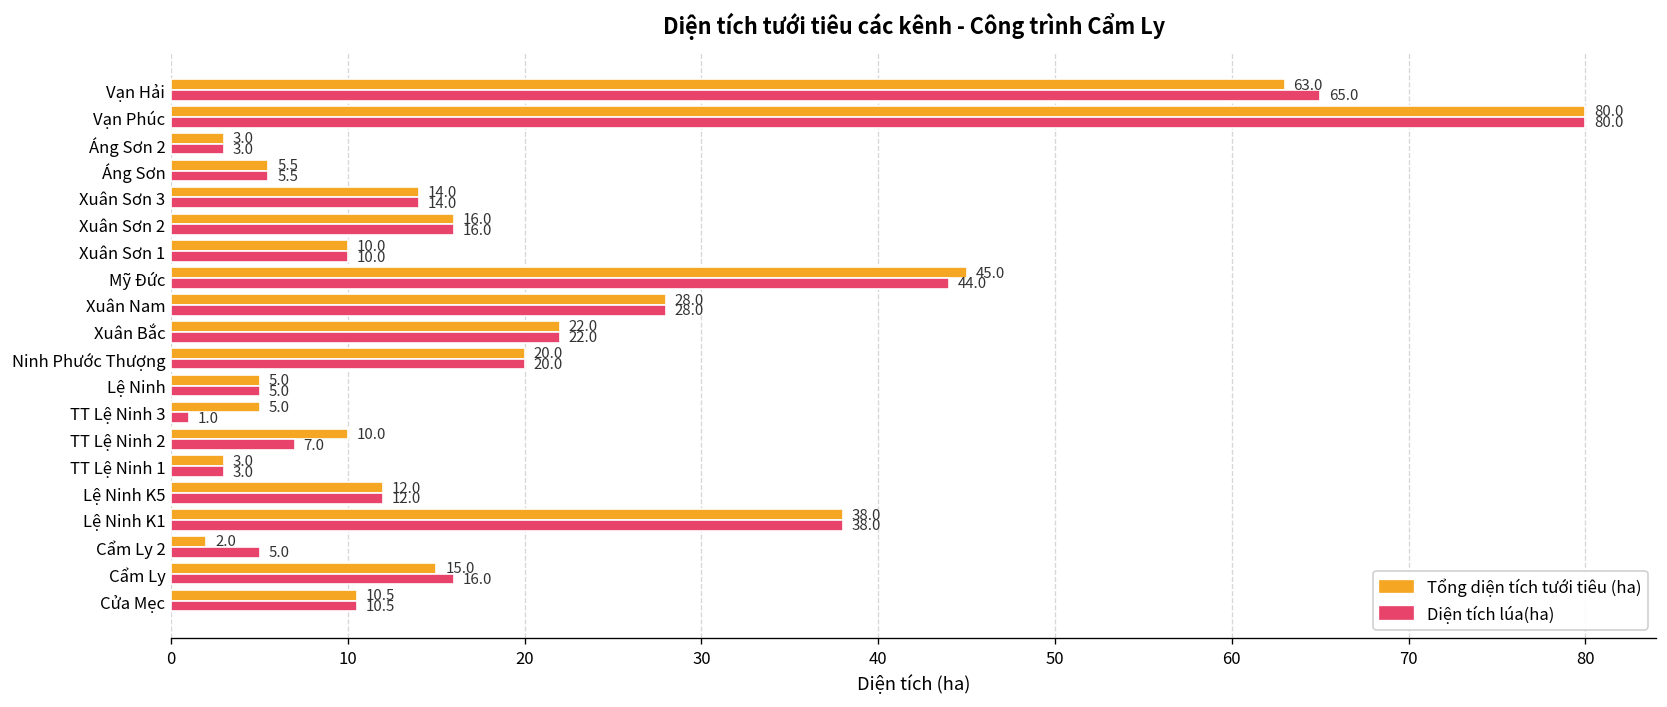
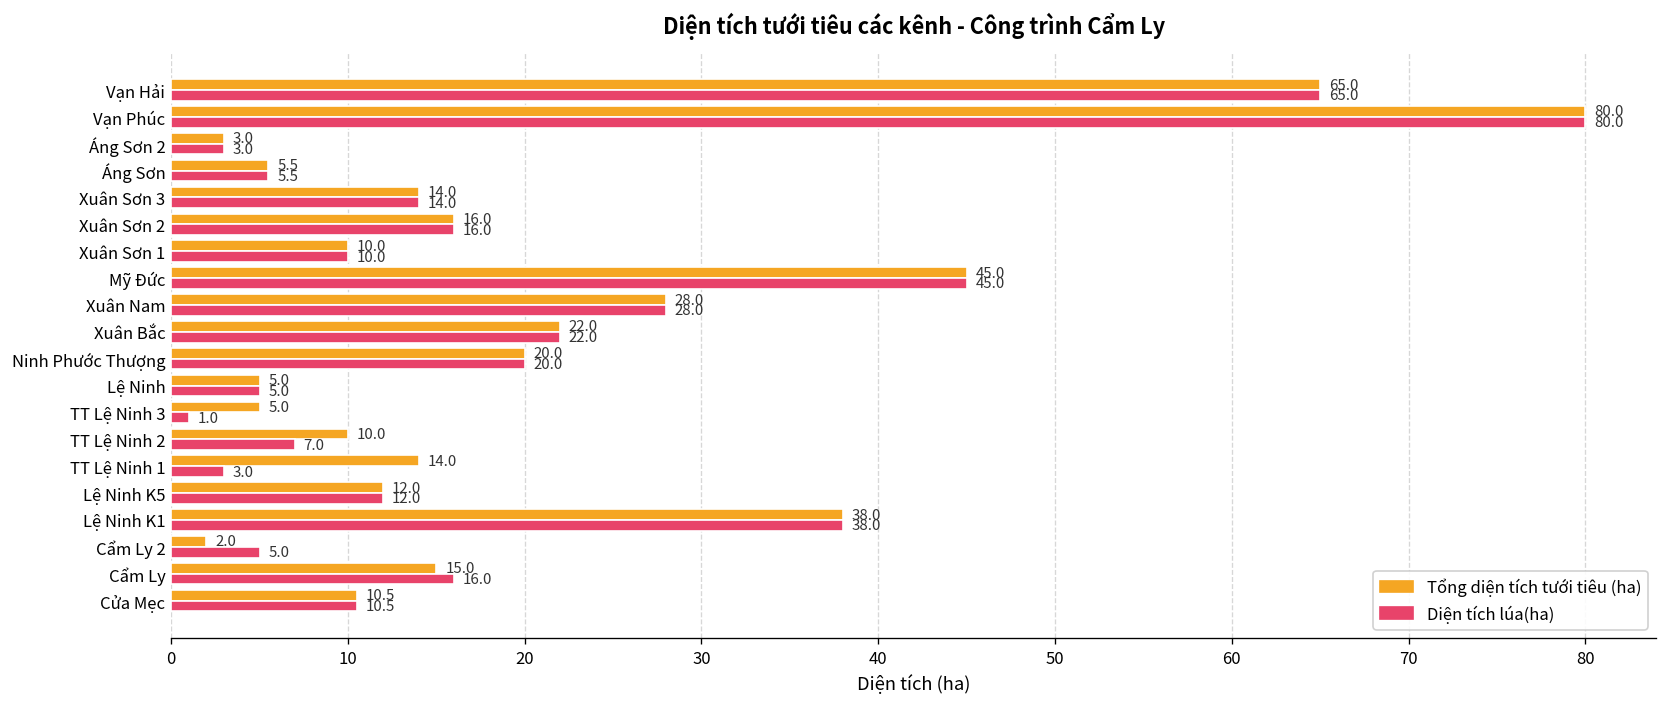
Tổng diện tích tưới tiêu (ha), Vạn Hải: 63.0 -> 65.0
Diện tích lúa(ha), Mỹ Đức: 44.0 -> 45.0
Tổng diện tích tưới tiêu (ha), TT Lệ Ninh 1: 3.0 -> 14.0
